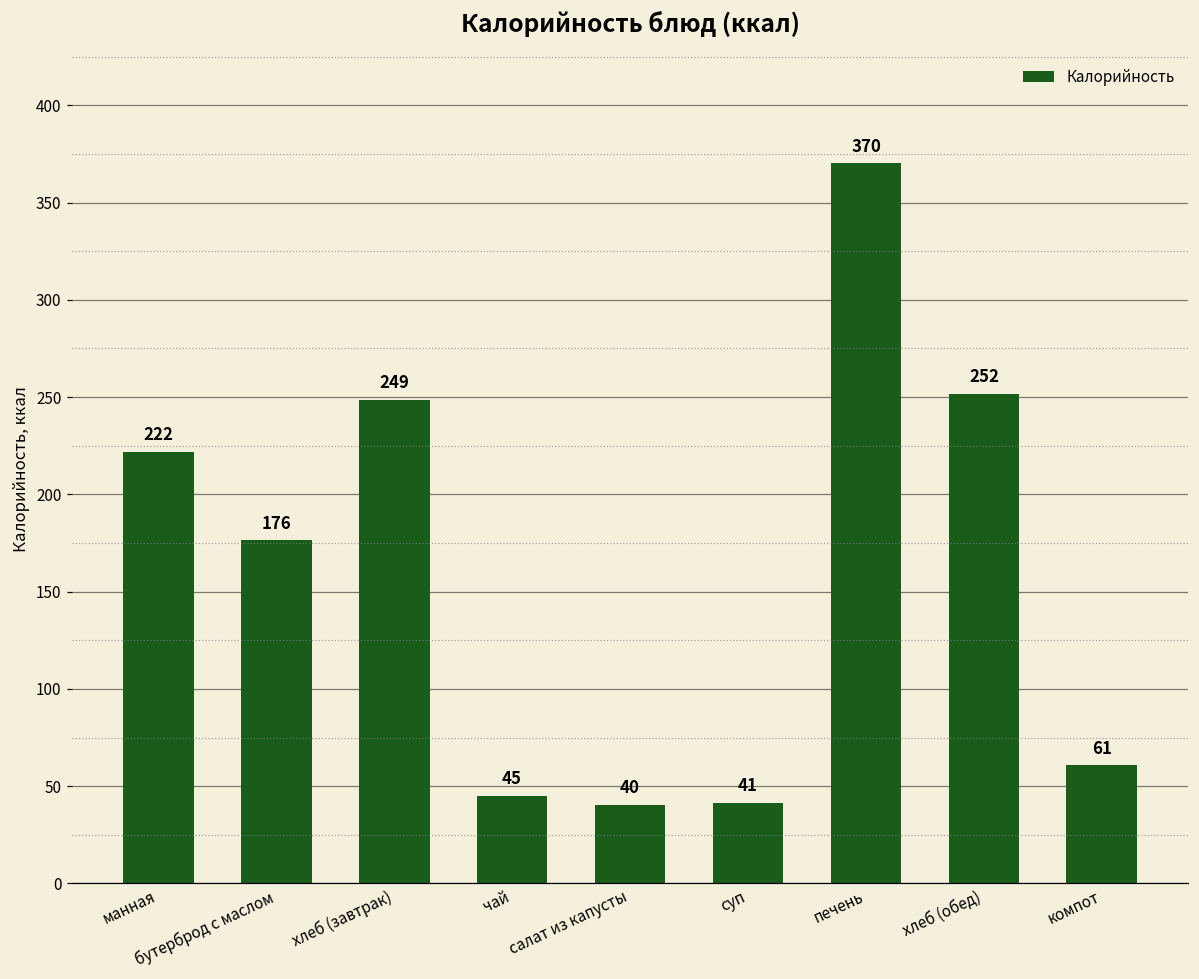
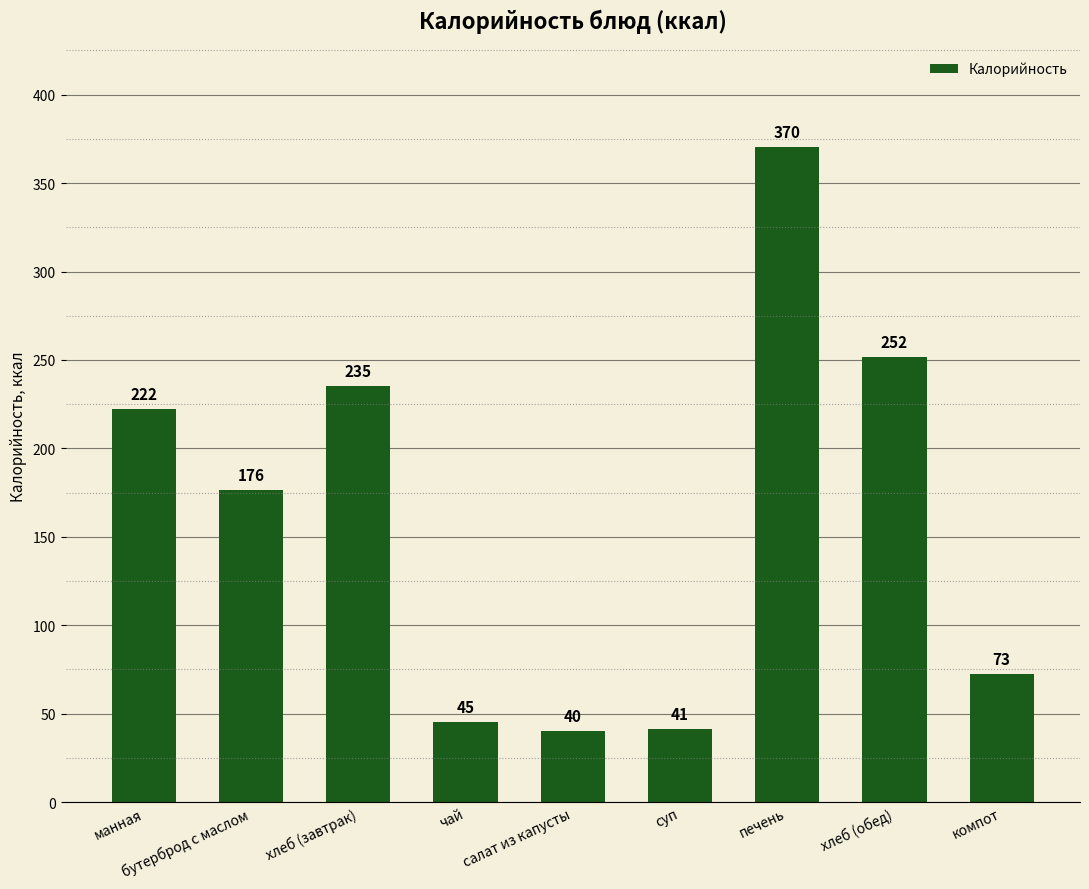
хлеб (завтрак): 249 -> 235
компот: 61 -> 73
